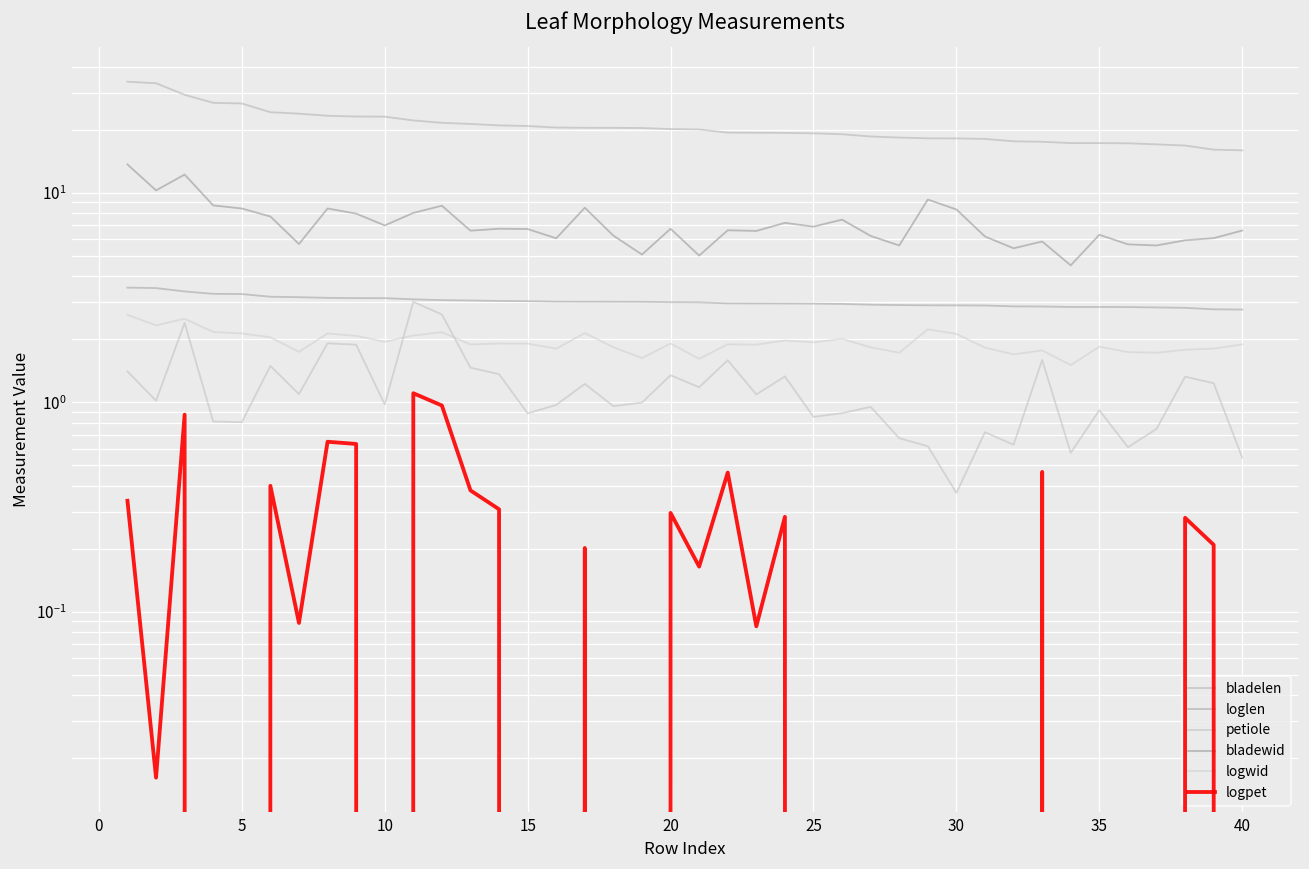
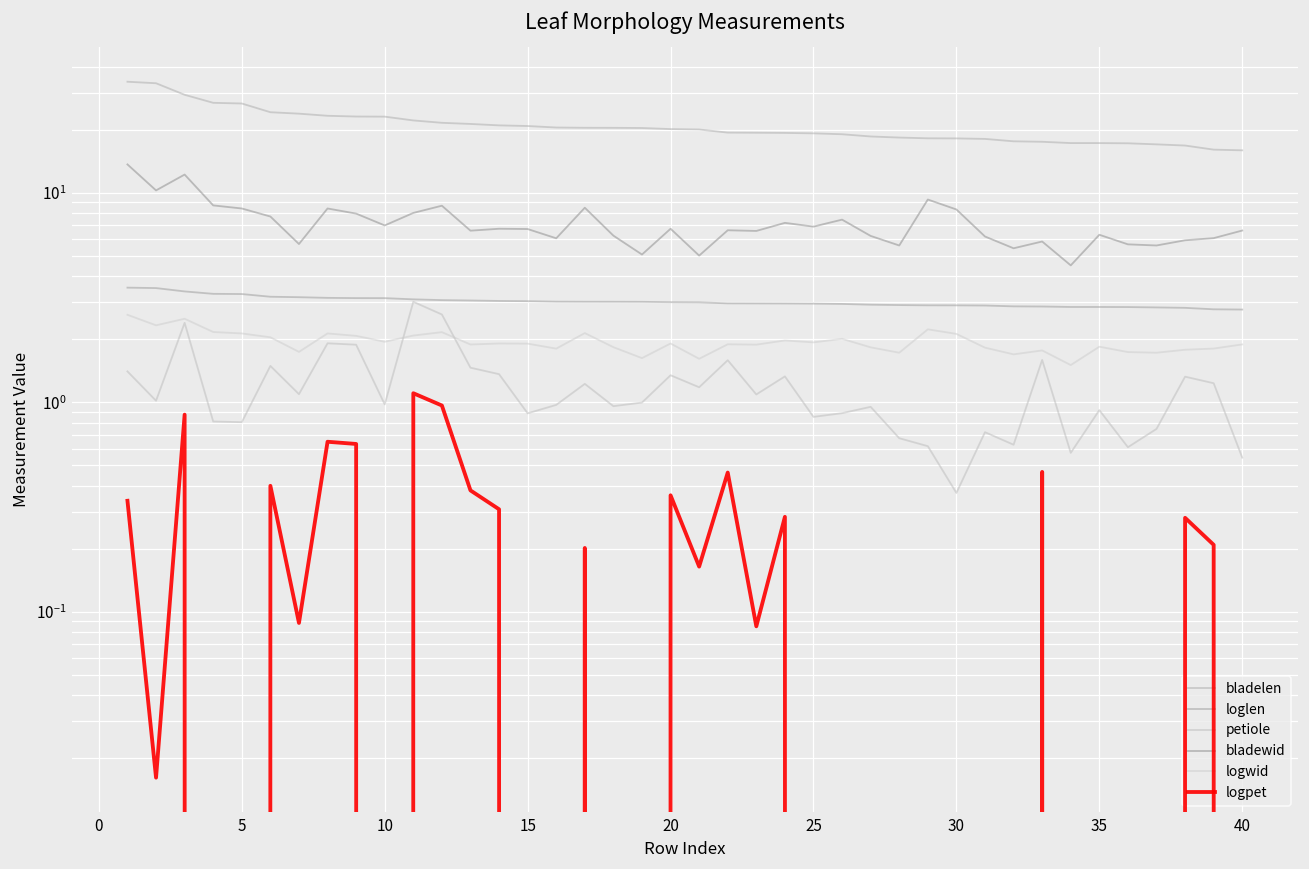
logpet, 20: 0.30 -> 0.36
